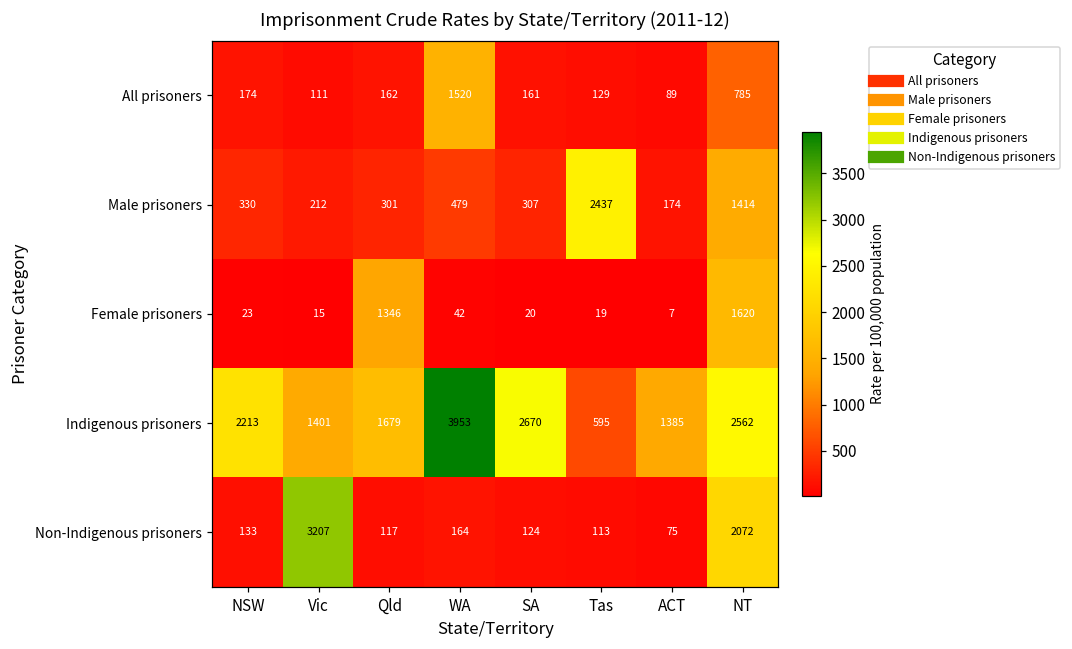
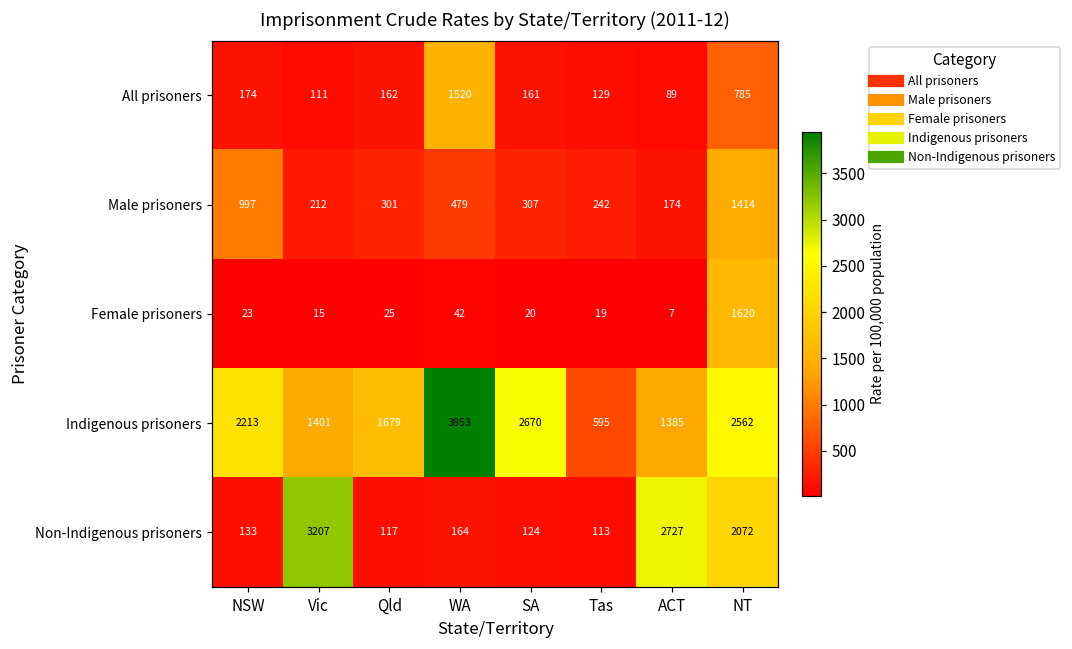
Male prisoners, NSW: 330 -> 997
Male prisoners, Tas: 2437 -> 242
Female prisoners, Qld: 1346 -> 25
Non-Indigenous prisoners, ACT: 75 -> 2727
